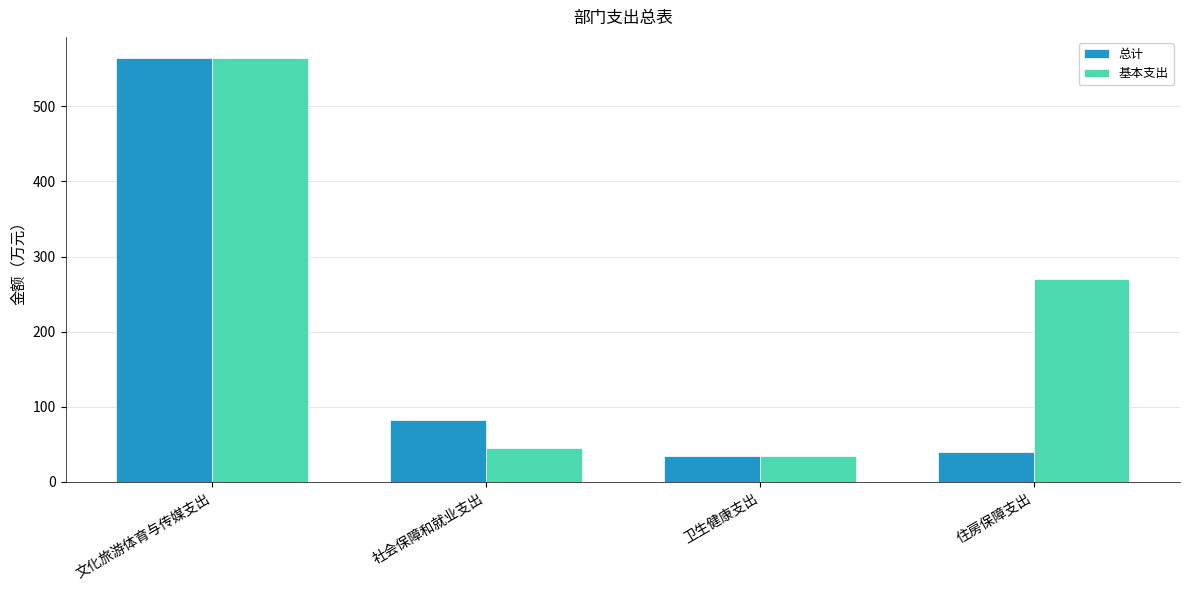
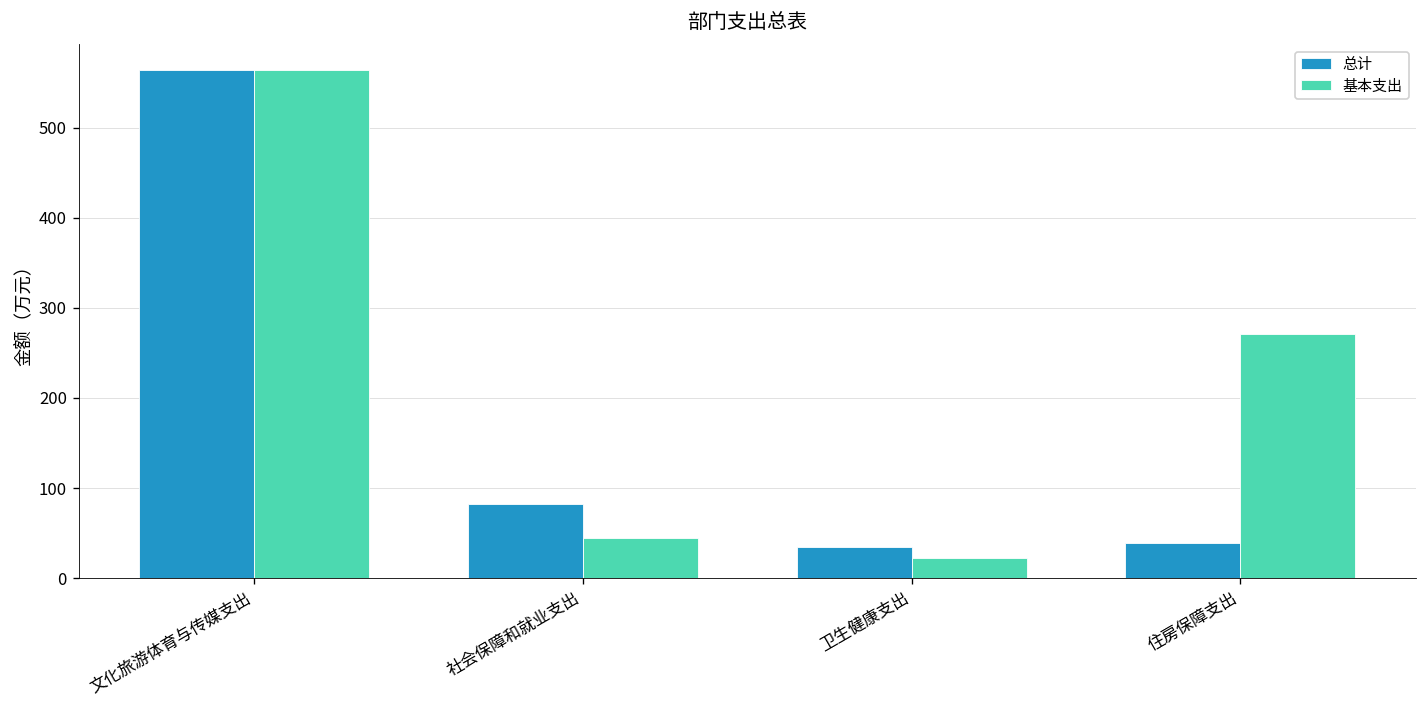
基本支出, 卫生健康支出: 30 -> 20
